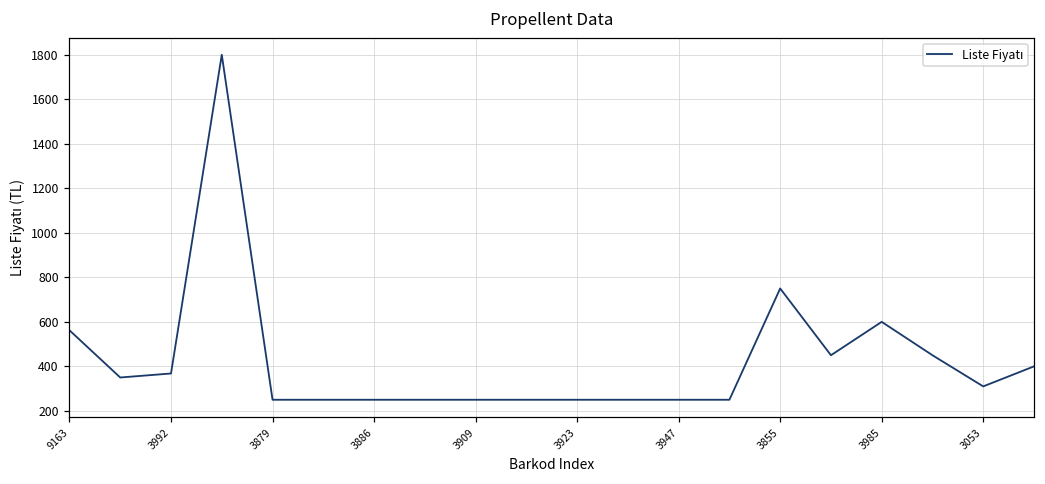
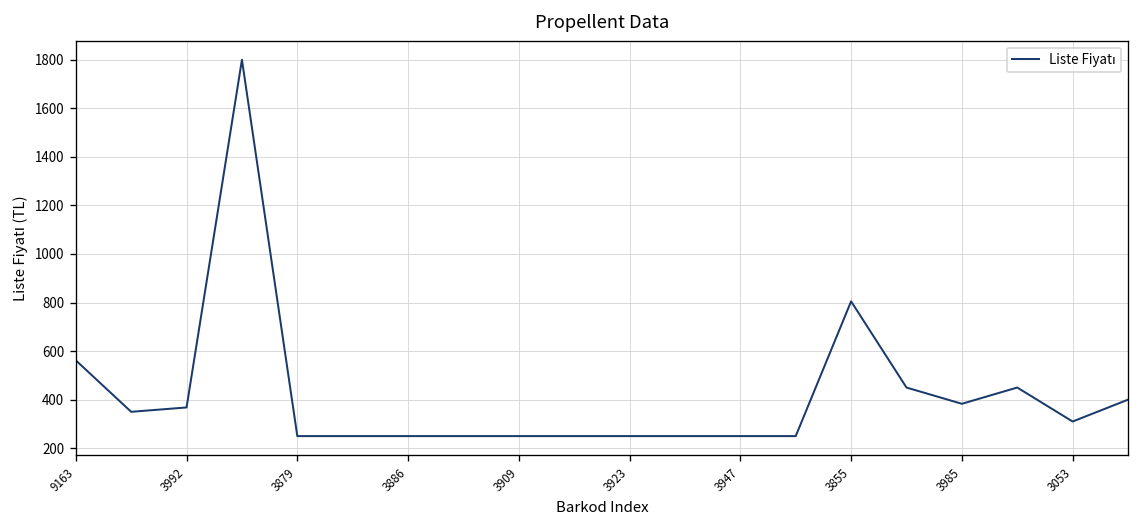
3855: 750 -> 810
3985: 600 -> 380
